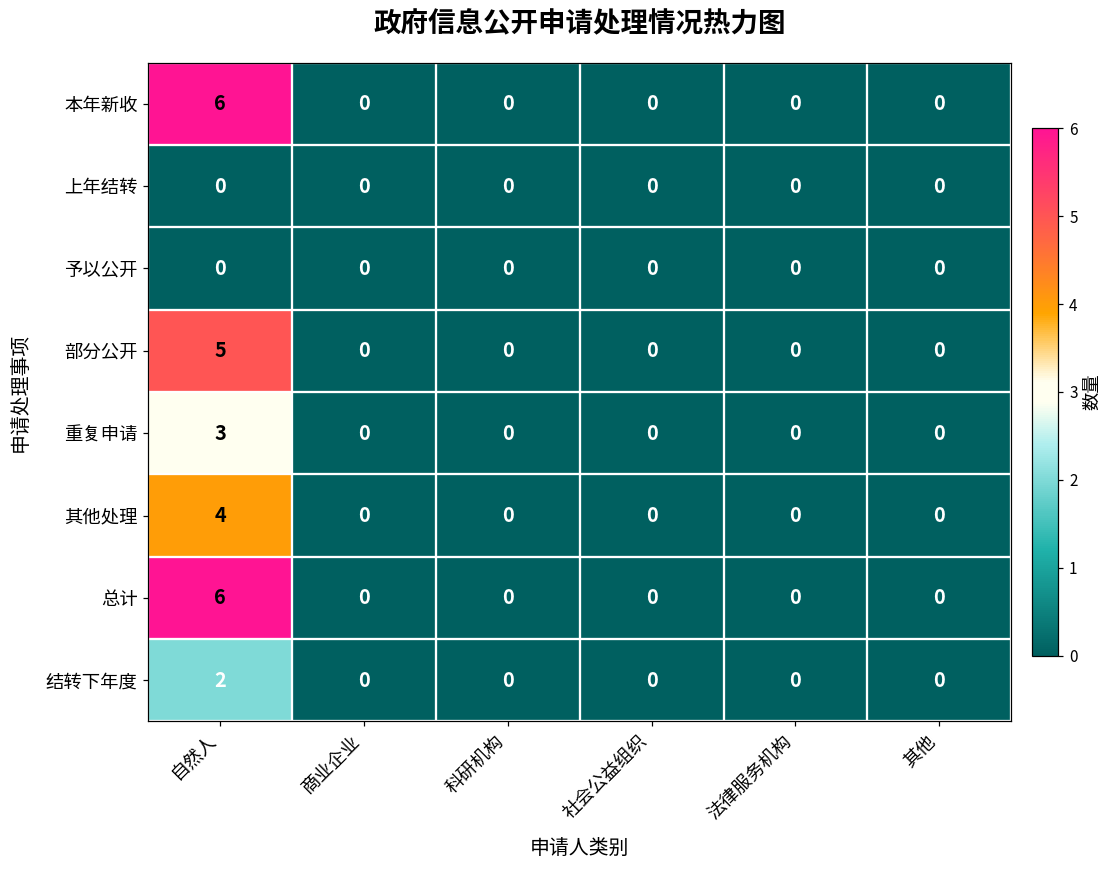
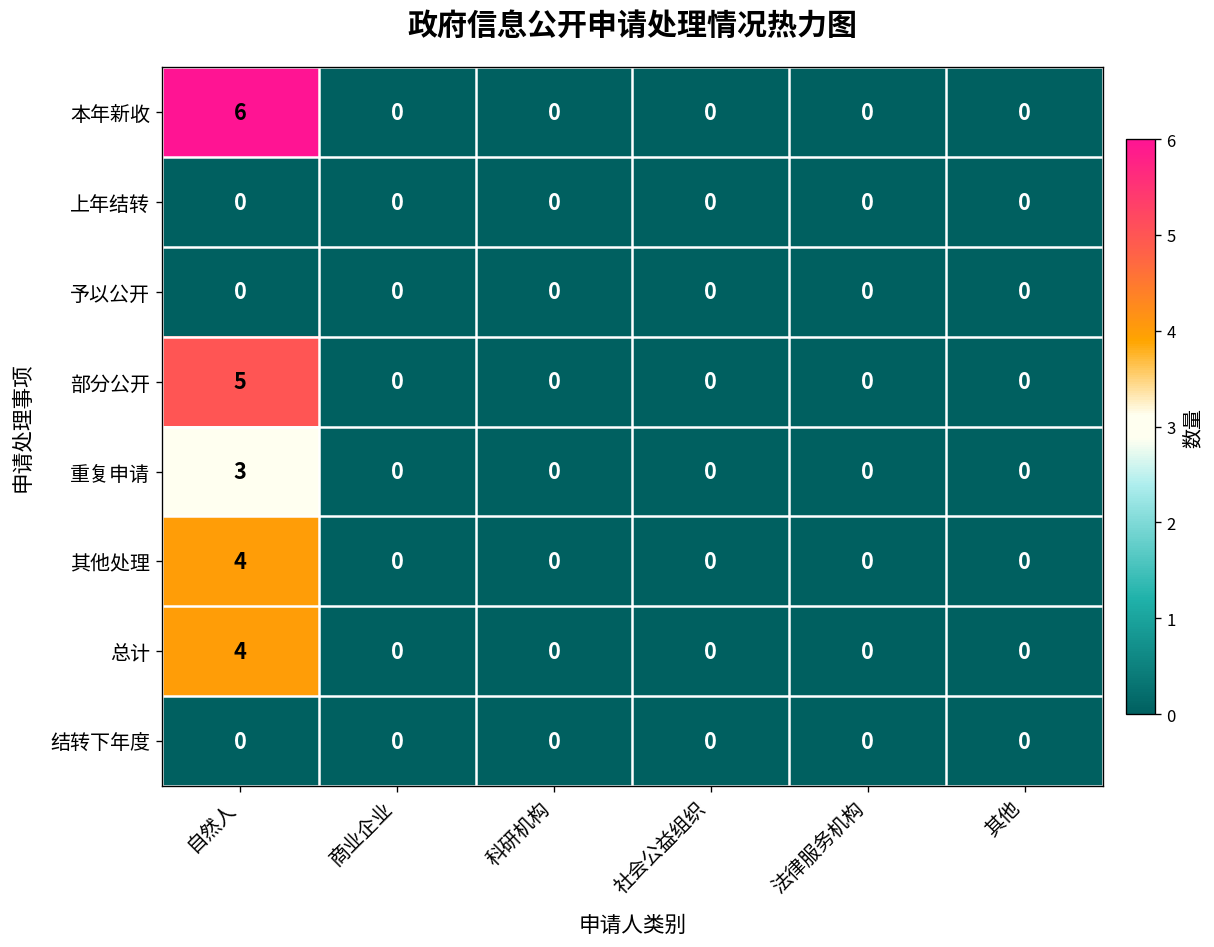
总计, 自然人: 6 -> 4
结转下年度, 自然人: 2 -> 0
